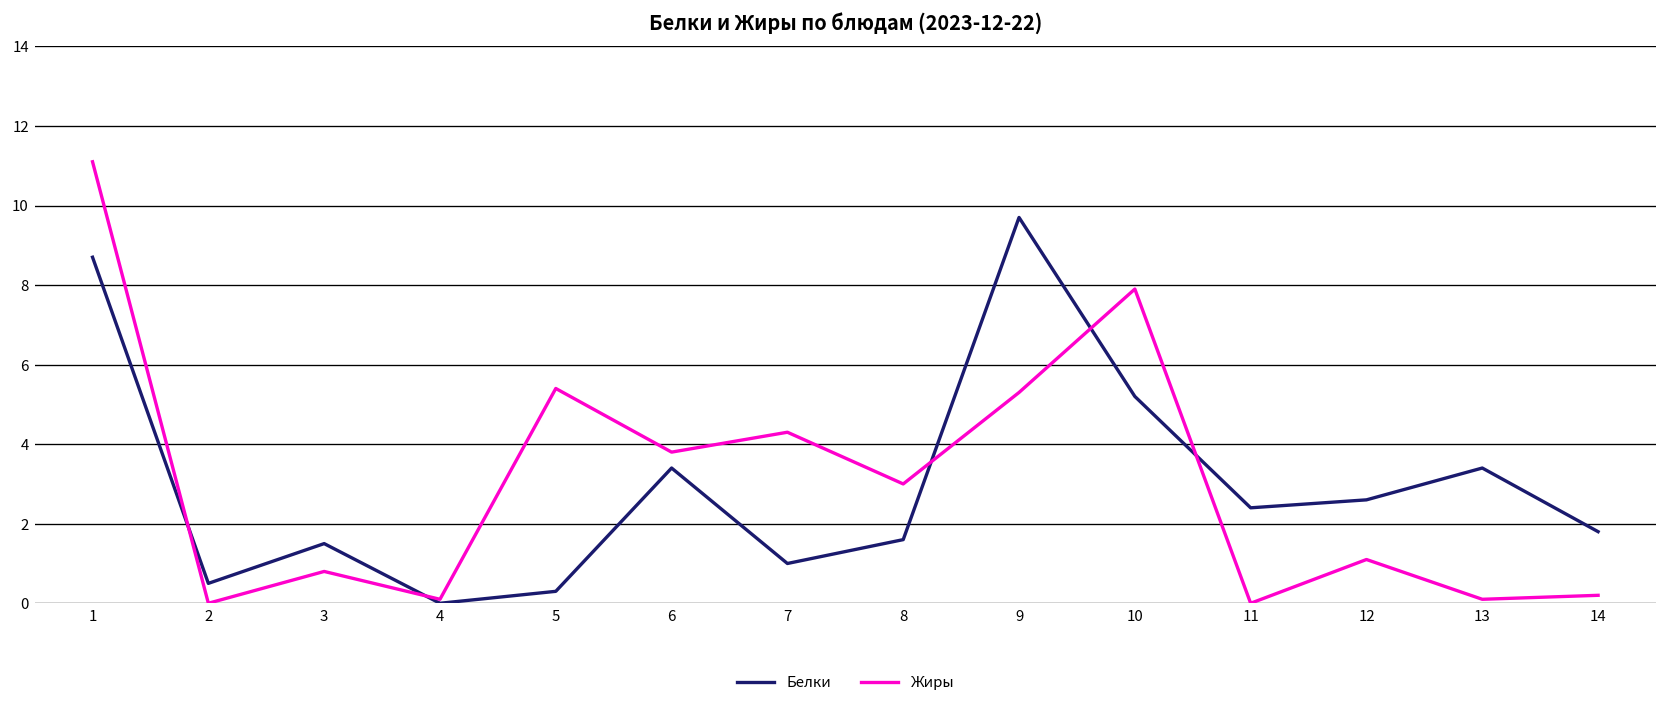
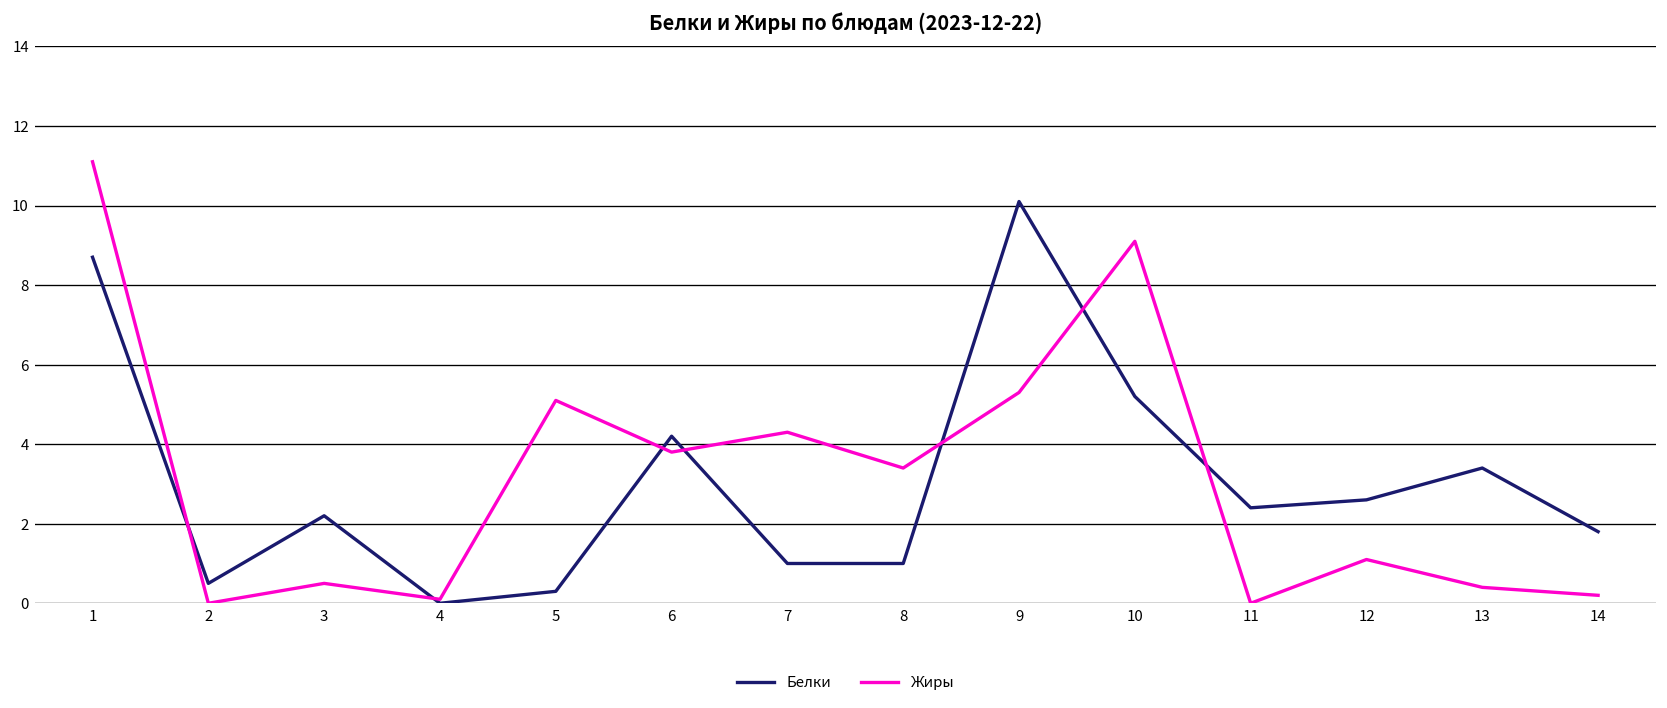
Белки, 3: 1.5 -> 2.2
Жиры, 3: 0.8 -> 0.5
Жиры, 5: 5.4 -> 5.1
Белки, 6: 3.4 -> 4.2
Белки, 8: 1.6 -> 1.0
Жиры, 8: 3.0 -> 3.4
Белки, 9: 9.7 -> 10.1
Жиры, 10: 7.9 -> 9.1
Жиры, 13: 0.1 -> 0.4
